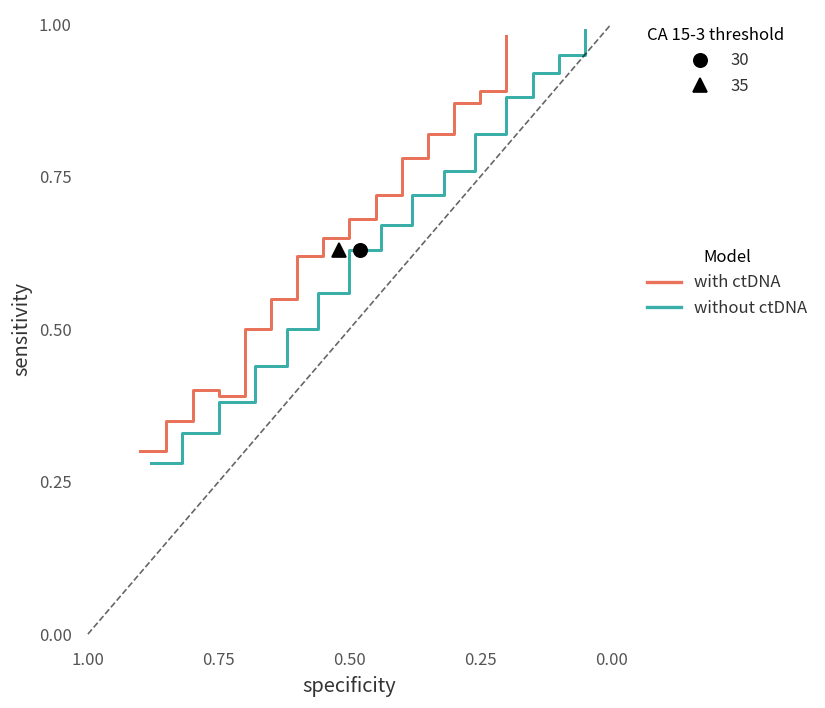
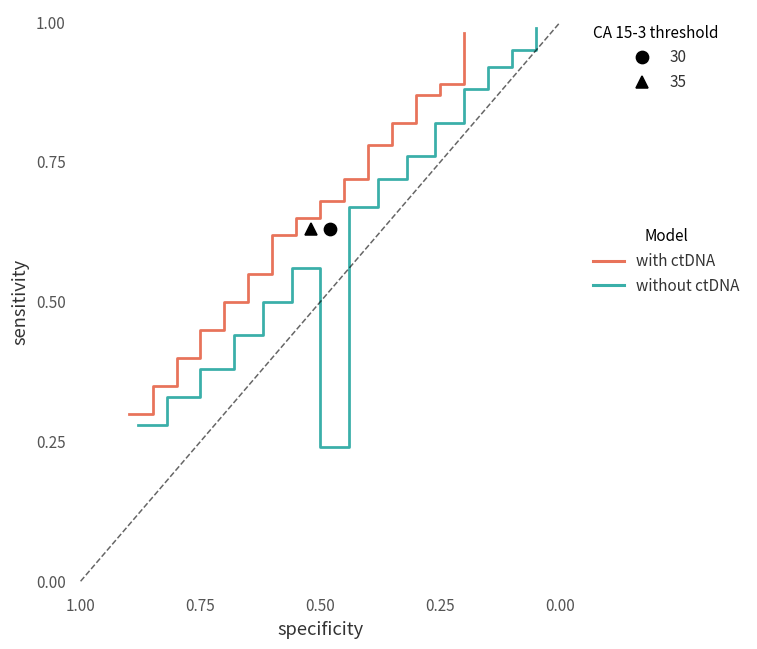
with ctDNA, 0.75: 0.39 -> 0.45
without ctDNA, 0.50: 0.63 -> 0.24
